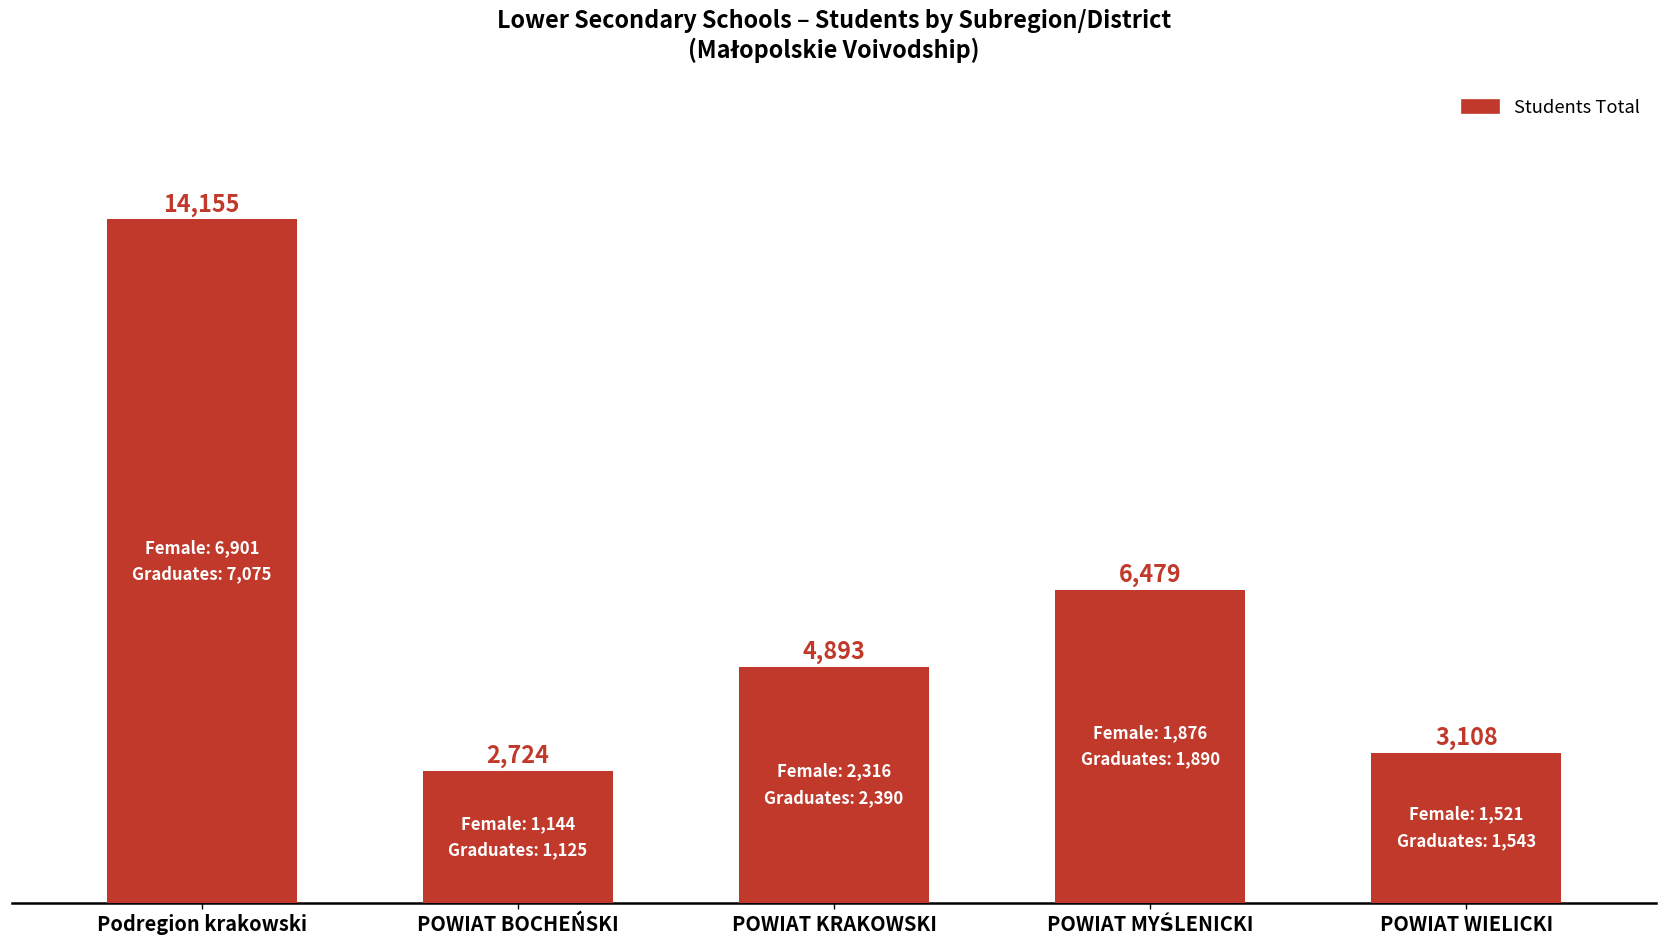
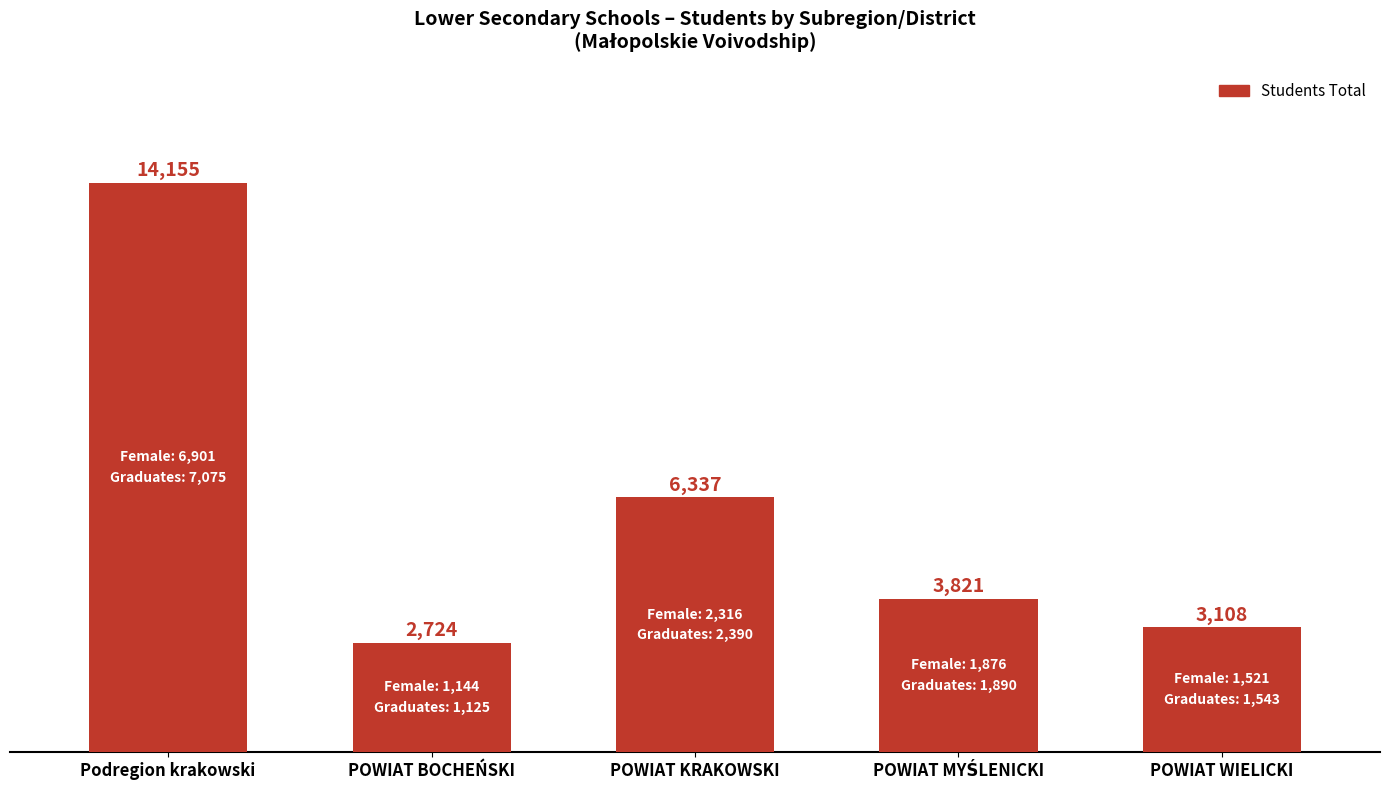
POWIAT KRAKOWSKI: 4,893 -> 6,337
POWIAT MYŚLENICKI: 6,479 -> 3,821
